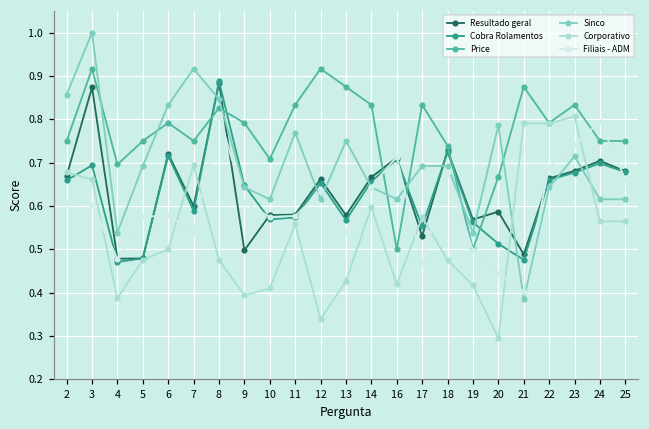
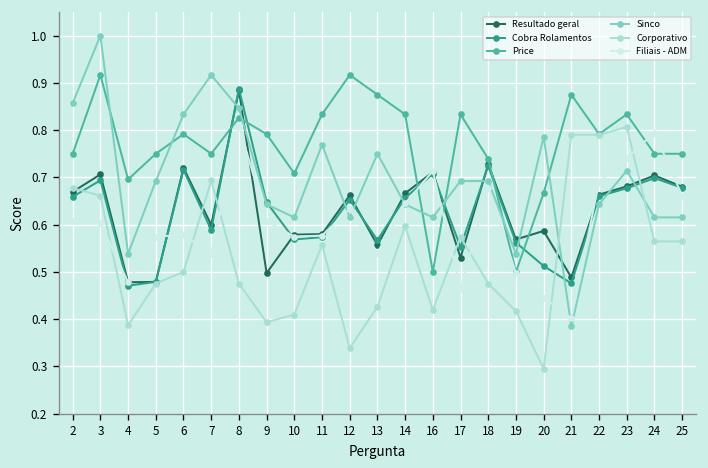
Resultado geral, 3: 0.87 -> 0.71
Resultado geral, 13: 0.58 -> 0.56
